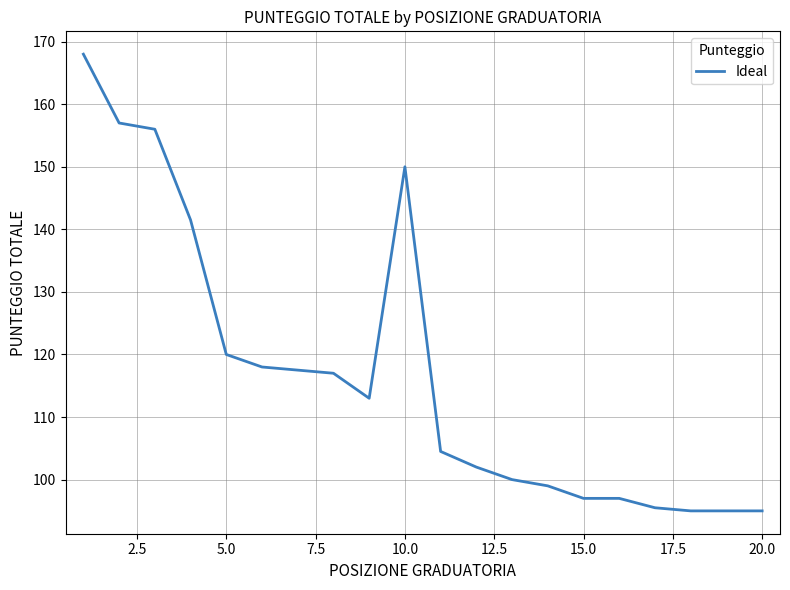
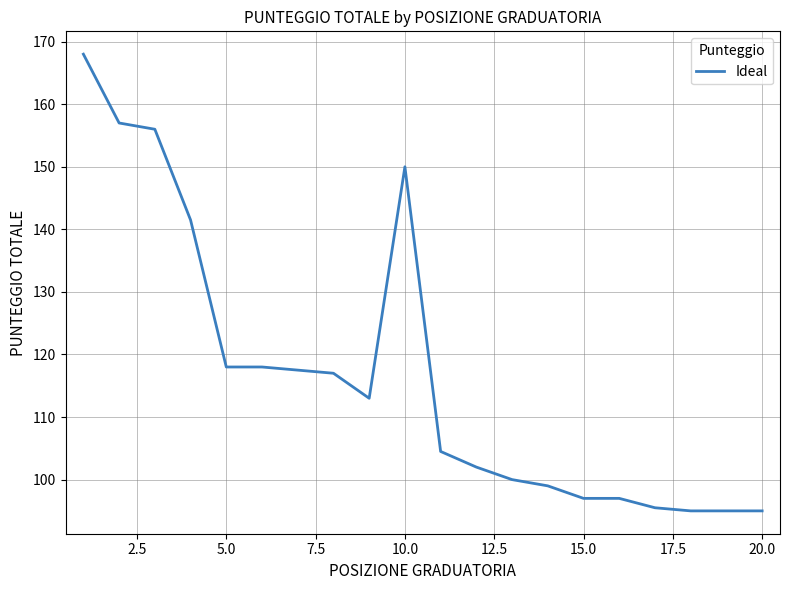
5.0: 120 -> 118
